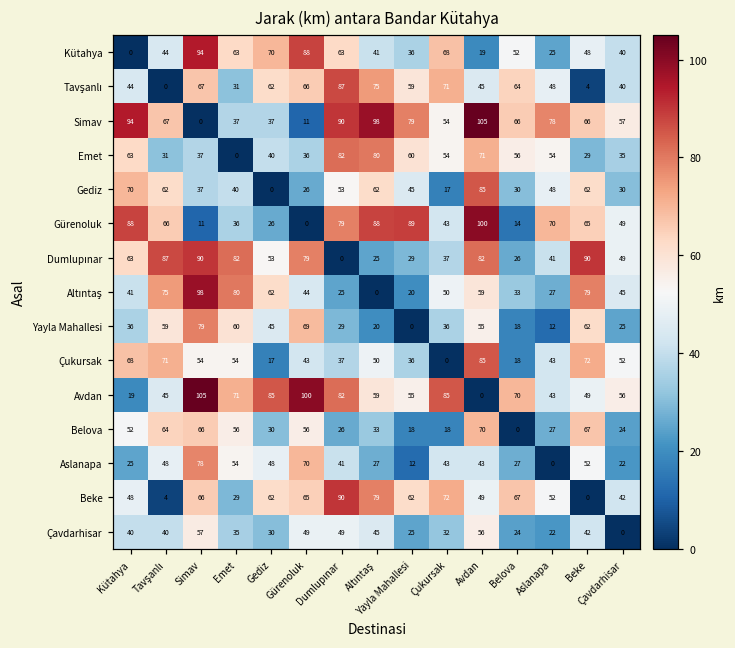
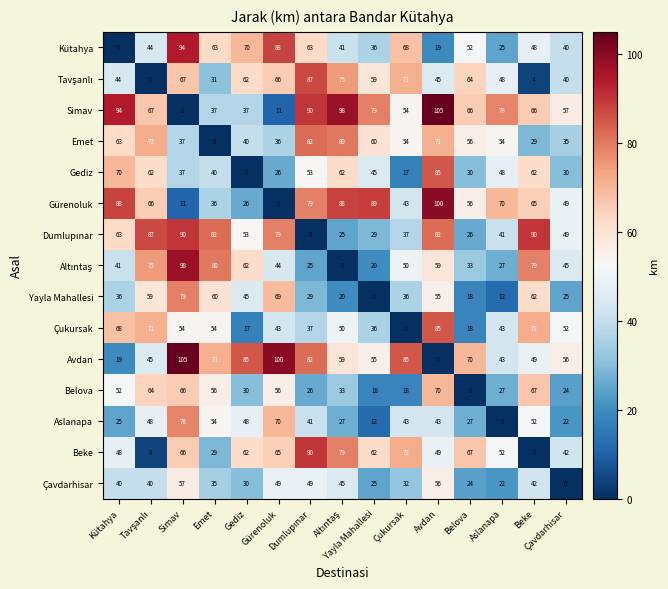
Emet, Tavşanlı: 31 -> 72
Gürenoluk, Belova: 14 -> 56
